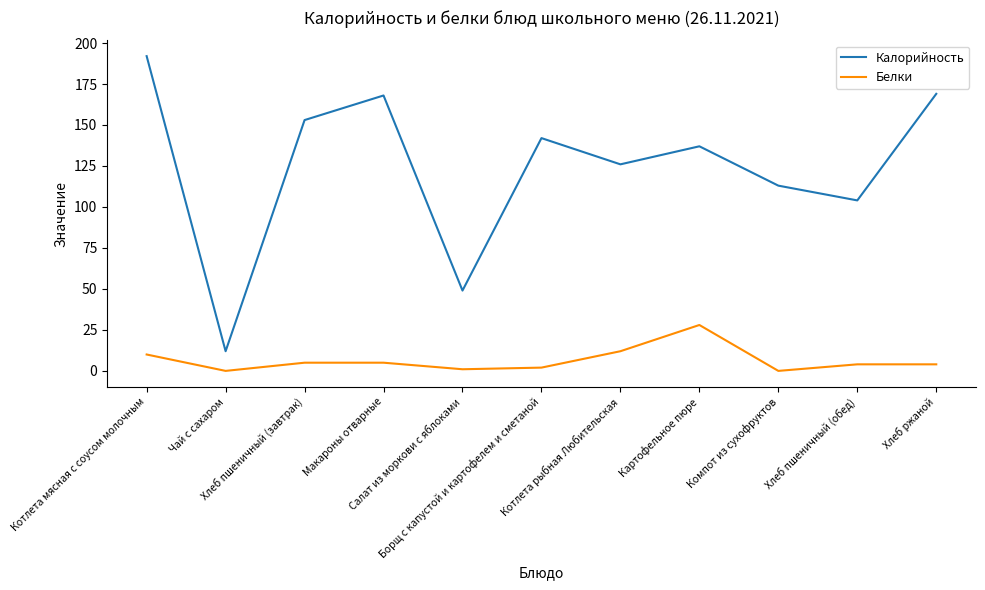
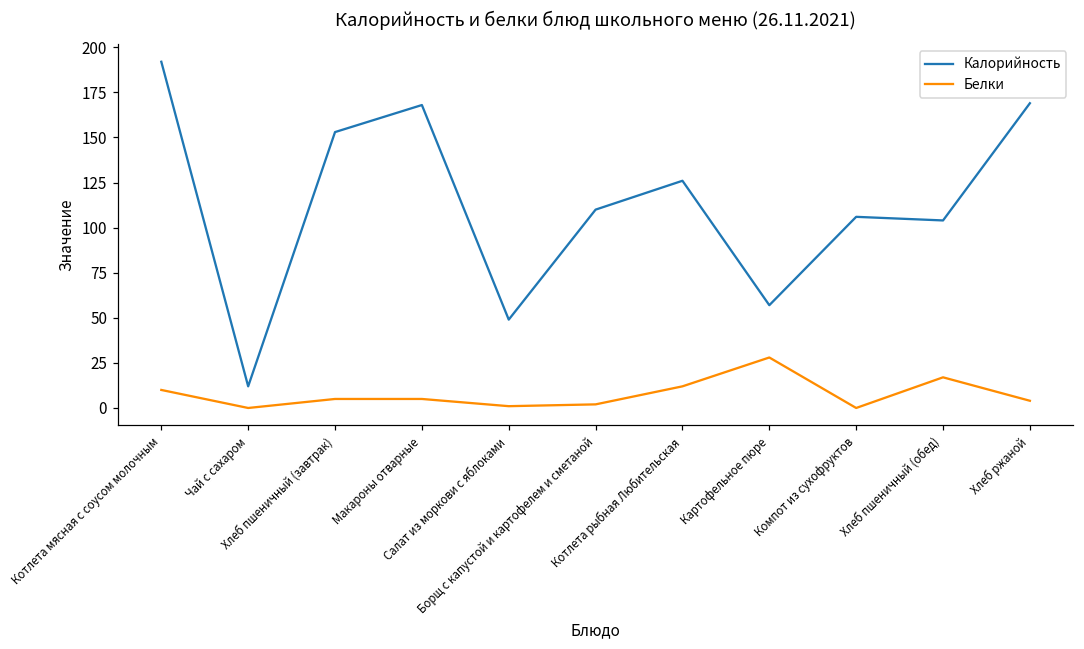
Калорийность, Борщ с капустой и картофелем и сметаной: 142 -> 110
Калорийность, Картофельное пюре: 137 -> 57
Калорийность, Компот из сухофруктов: 113 -> 106
Белки, Хлеб пшеничный (обед): 4 -> 17
